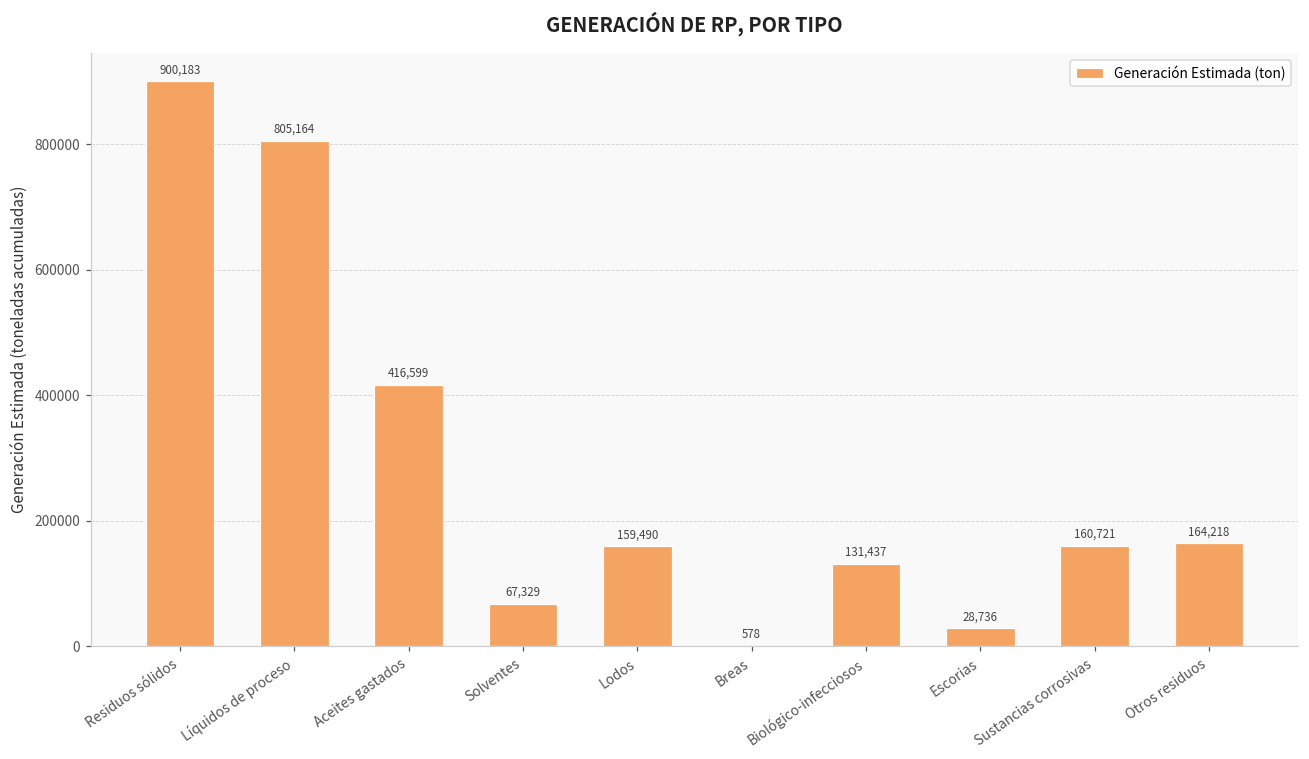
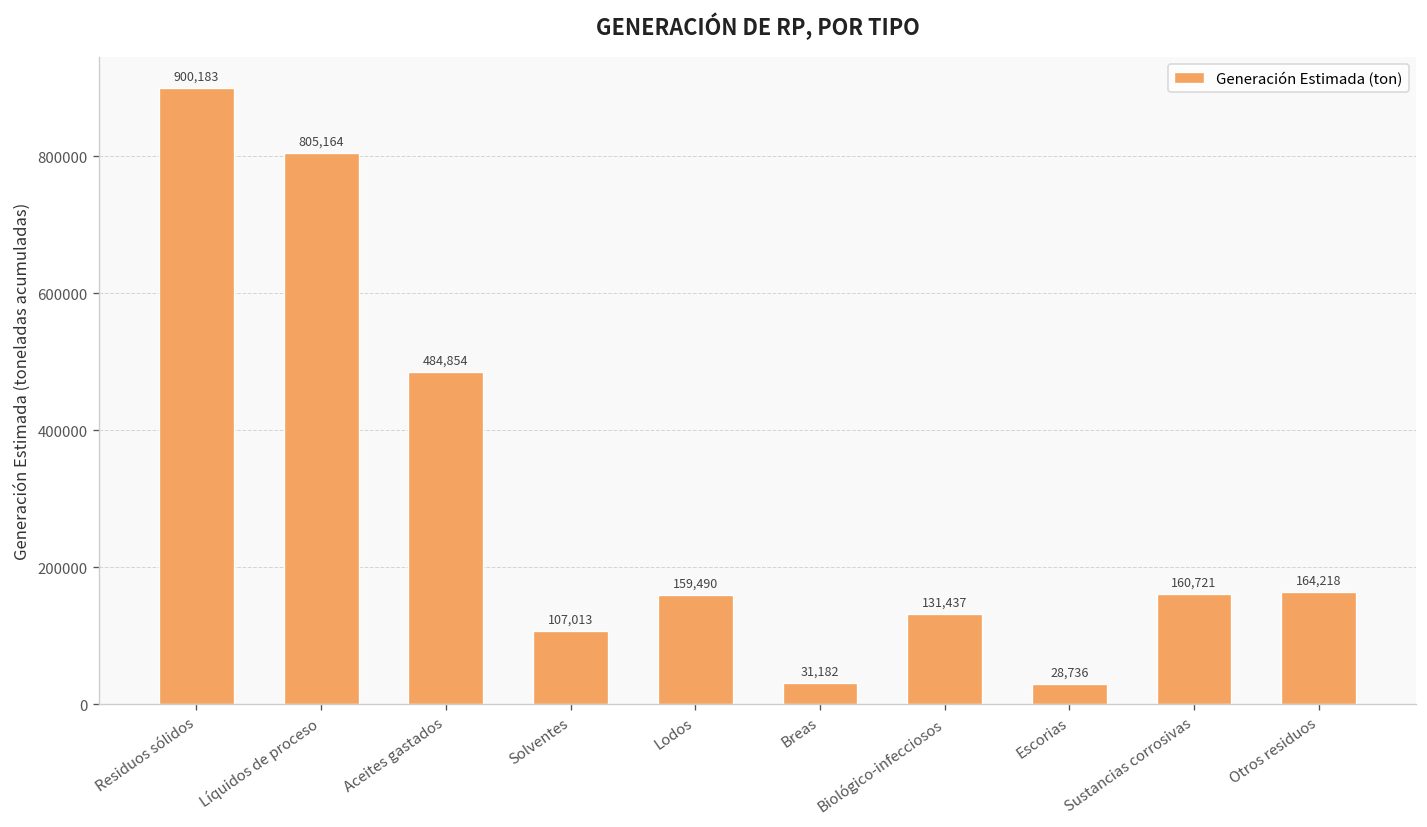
Aceites gastados: 416,599 -> 484,854
Solventes: 67,329 -> 107,013
Breas: 578 -> 31,182
